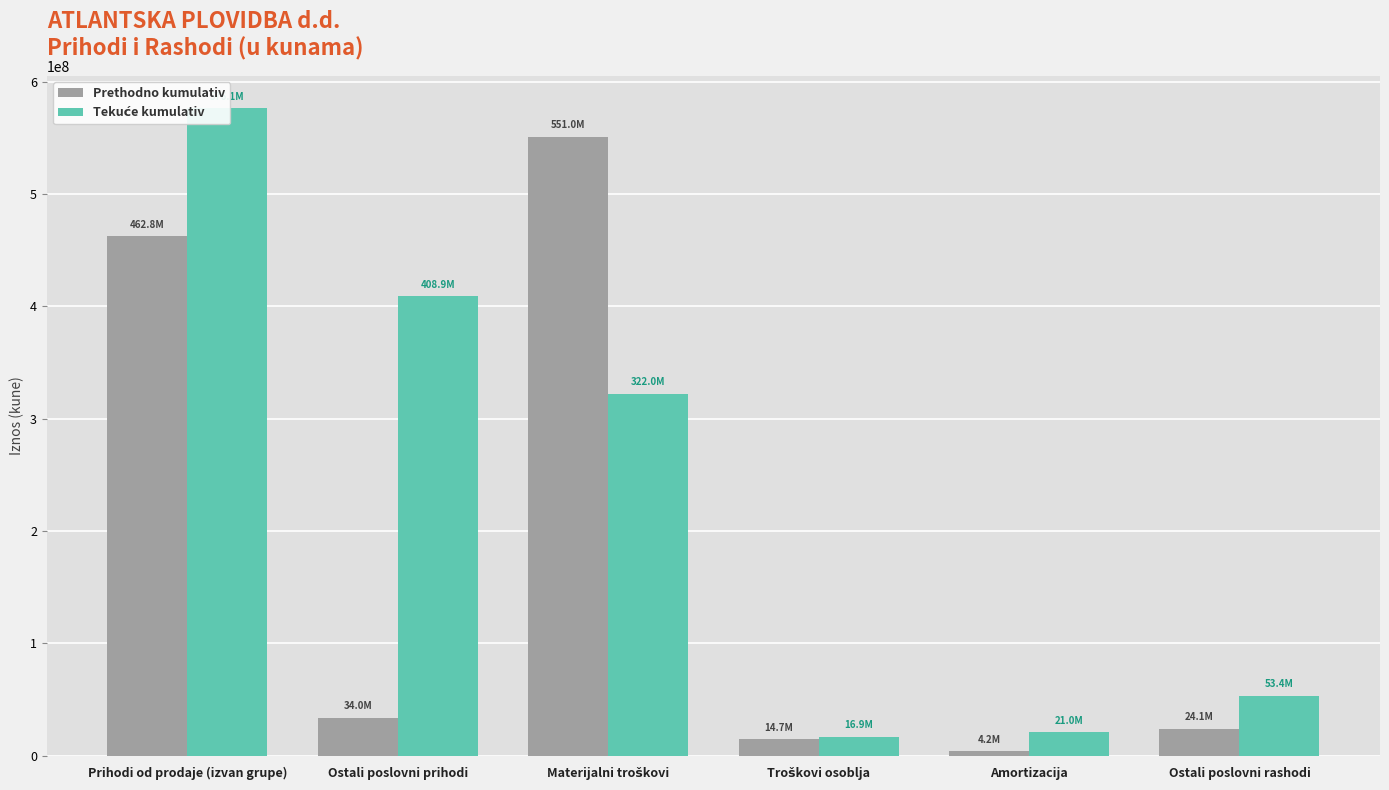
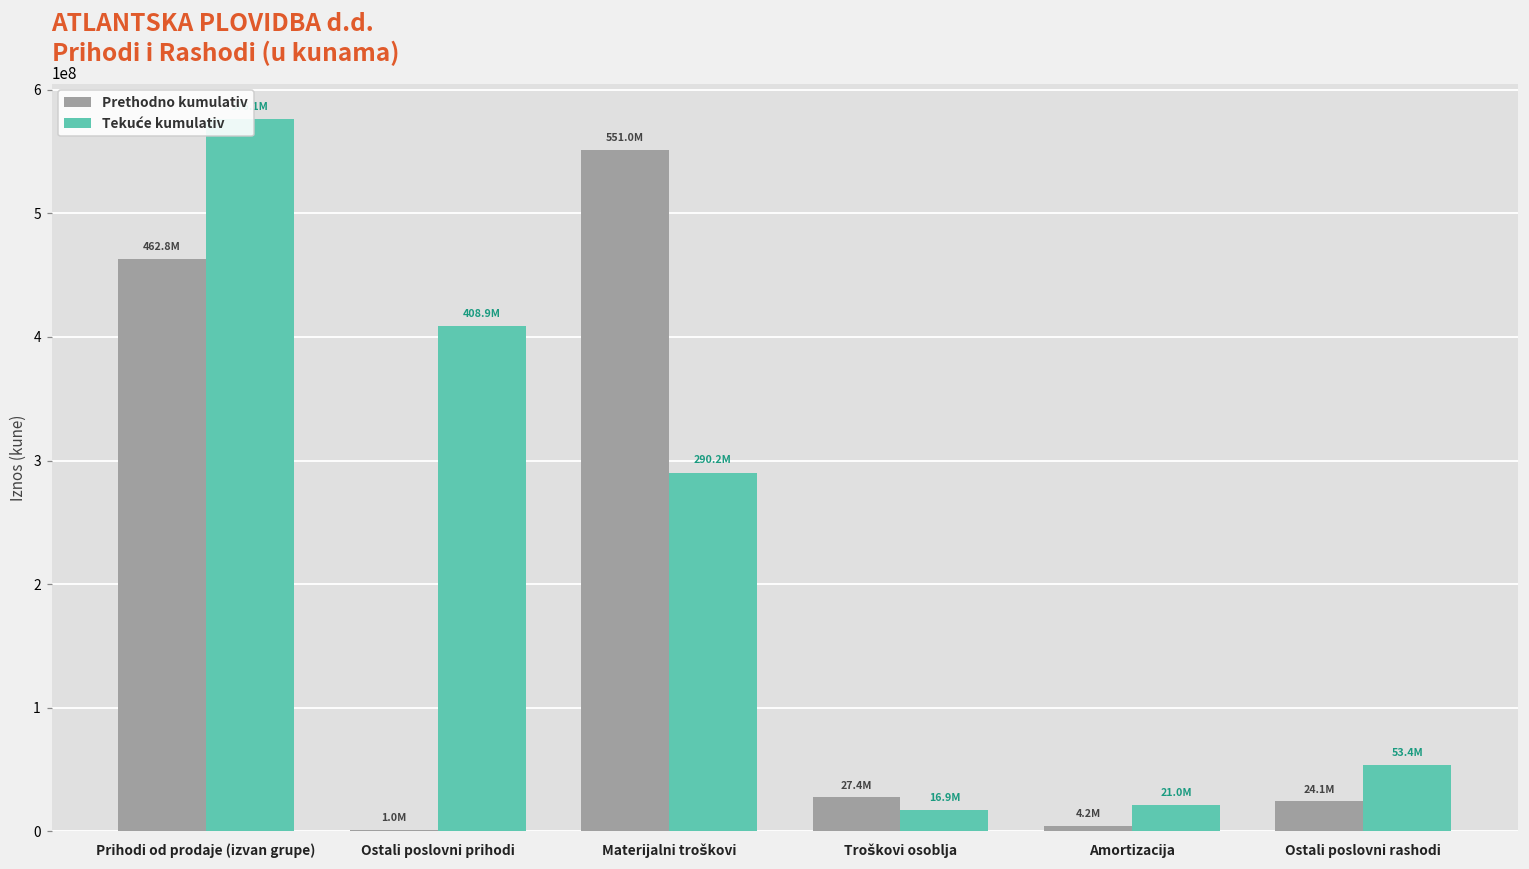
Prethodno kumulativ, Ostali poslovni prihodi: 34.0M -> 1.0M
Tekuće kumulativ, Materijalni troškovi: 322.0M -> 290.2M
Prethodno kumulativ, Troškovi osoblja: 14.7M -> 27.4M
